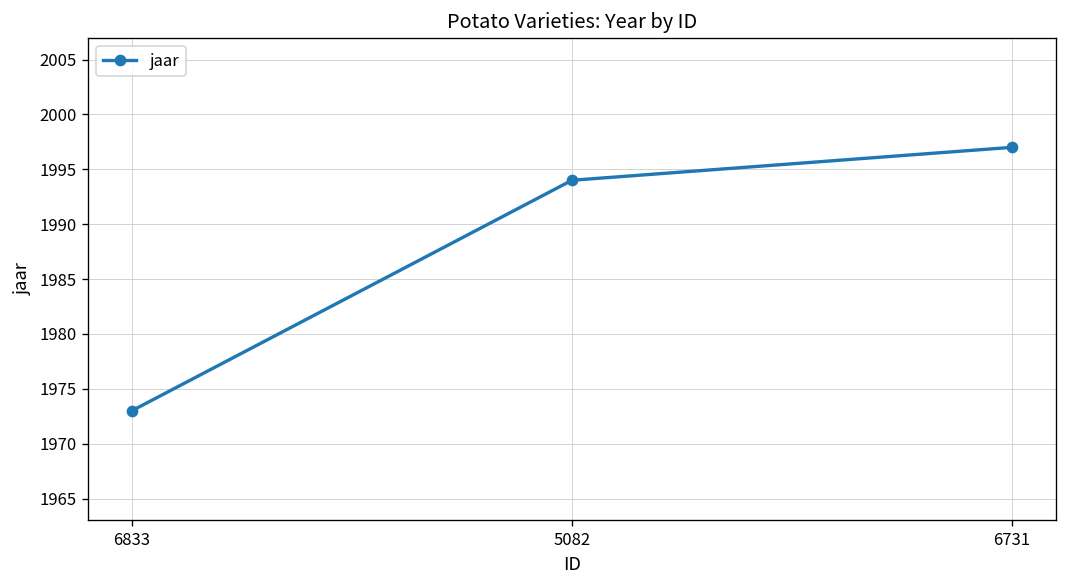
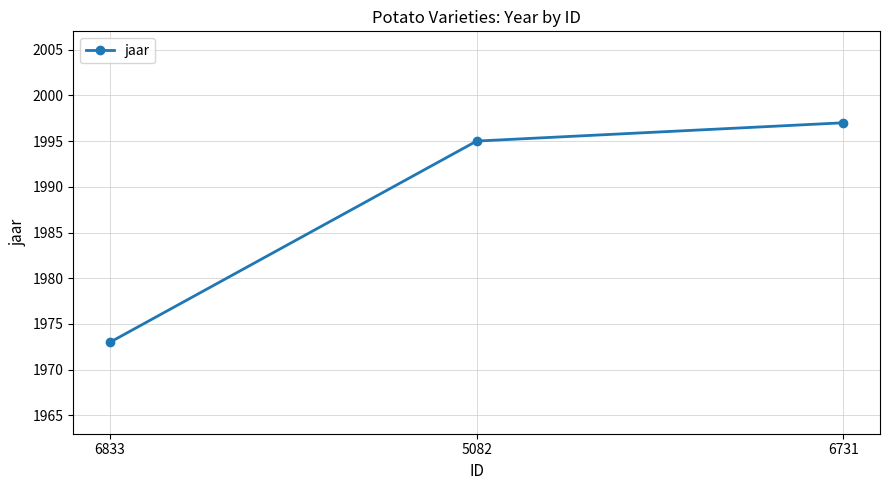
5082: 1994 -> 1995
